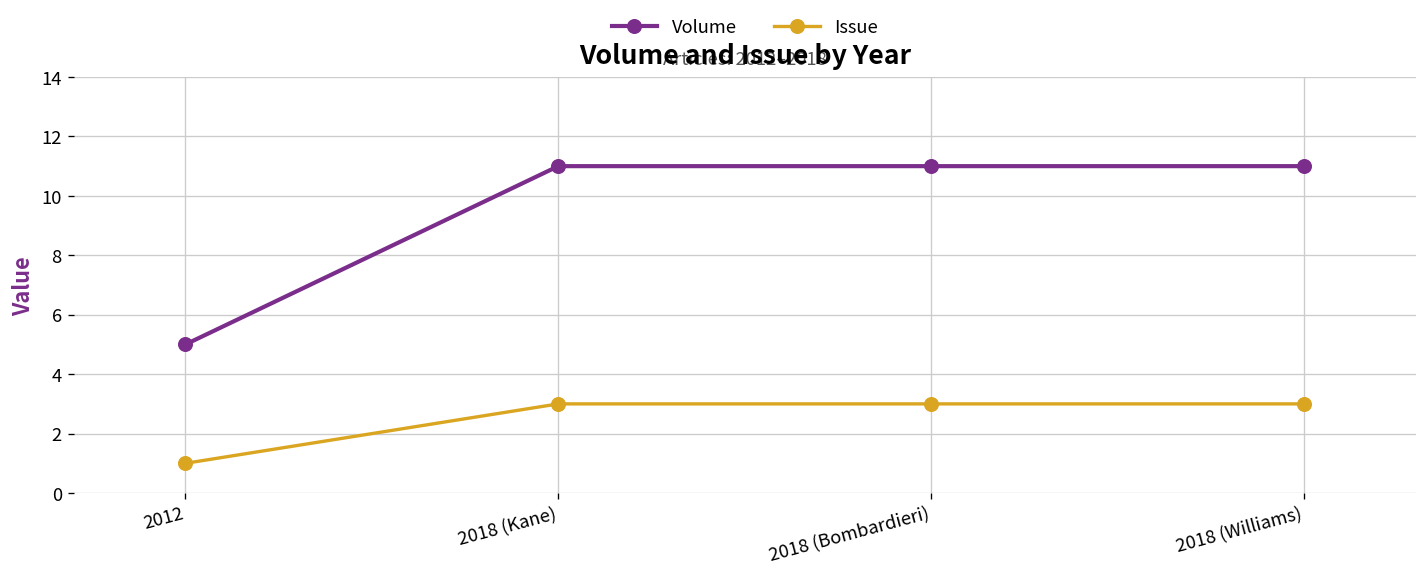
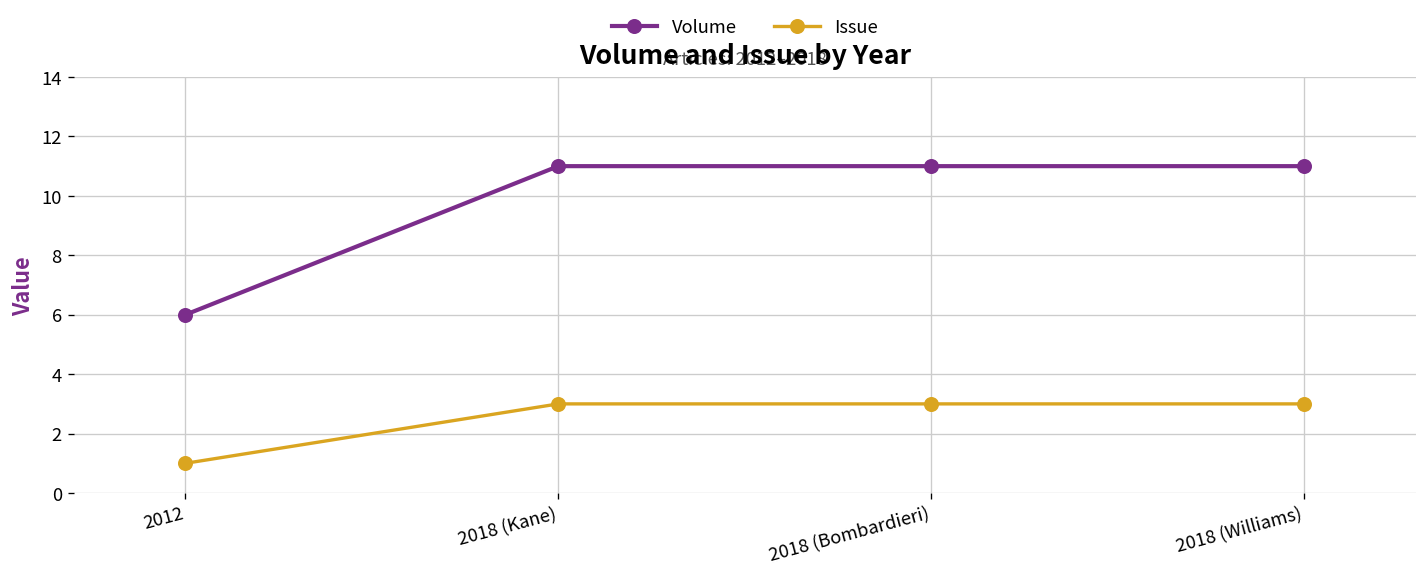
Volume, 2012: 5 -> 6
